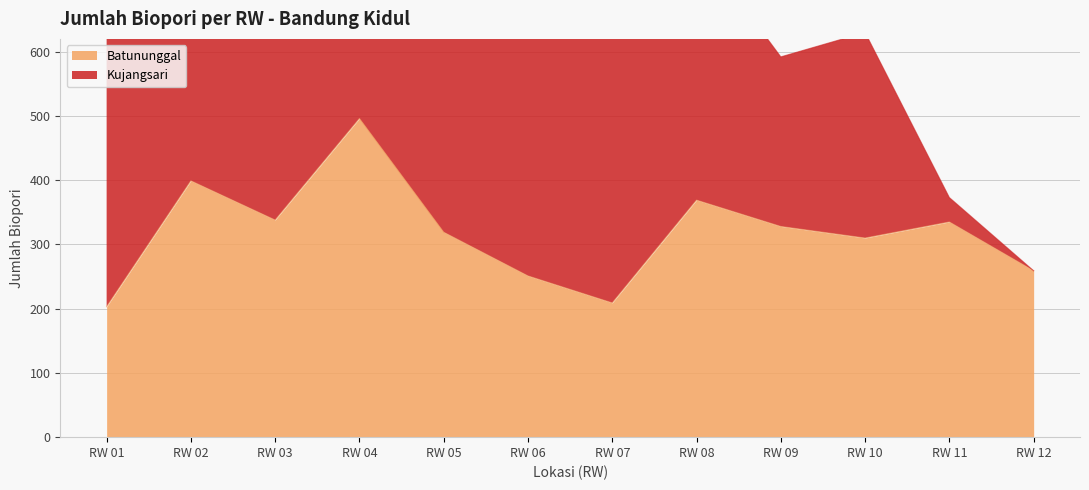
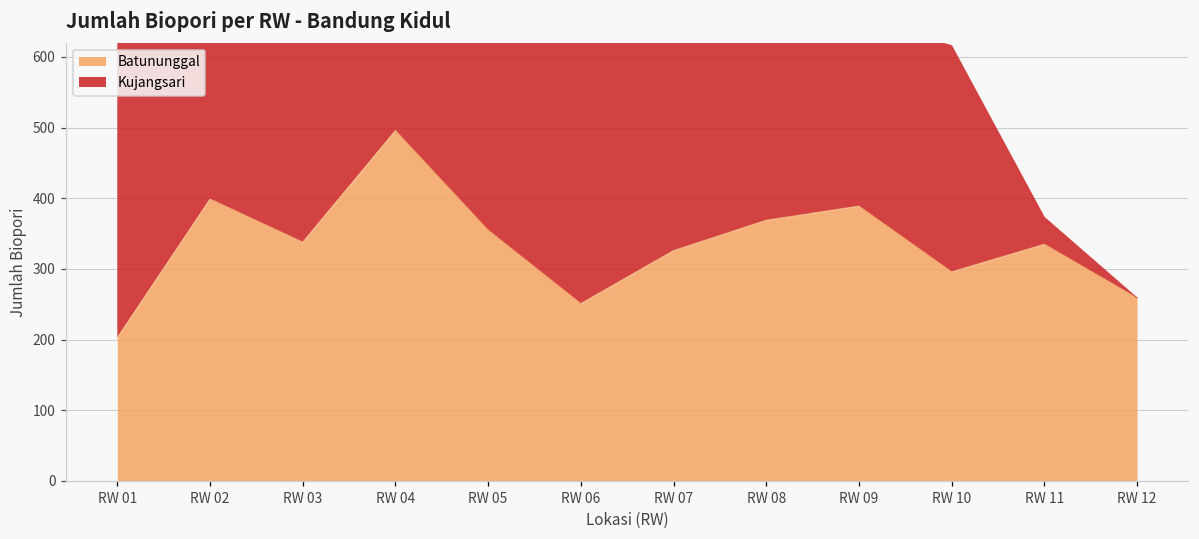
Batununggal, RW 05: 320 -> 360
Batununggal, RW 07: 210 -> 330
Batununggal, RW 09: 330 -> 390
Batununggal, RW 10: 310 -> 300
